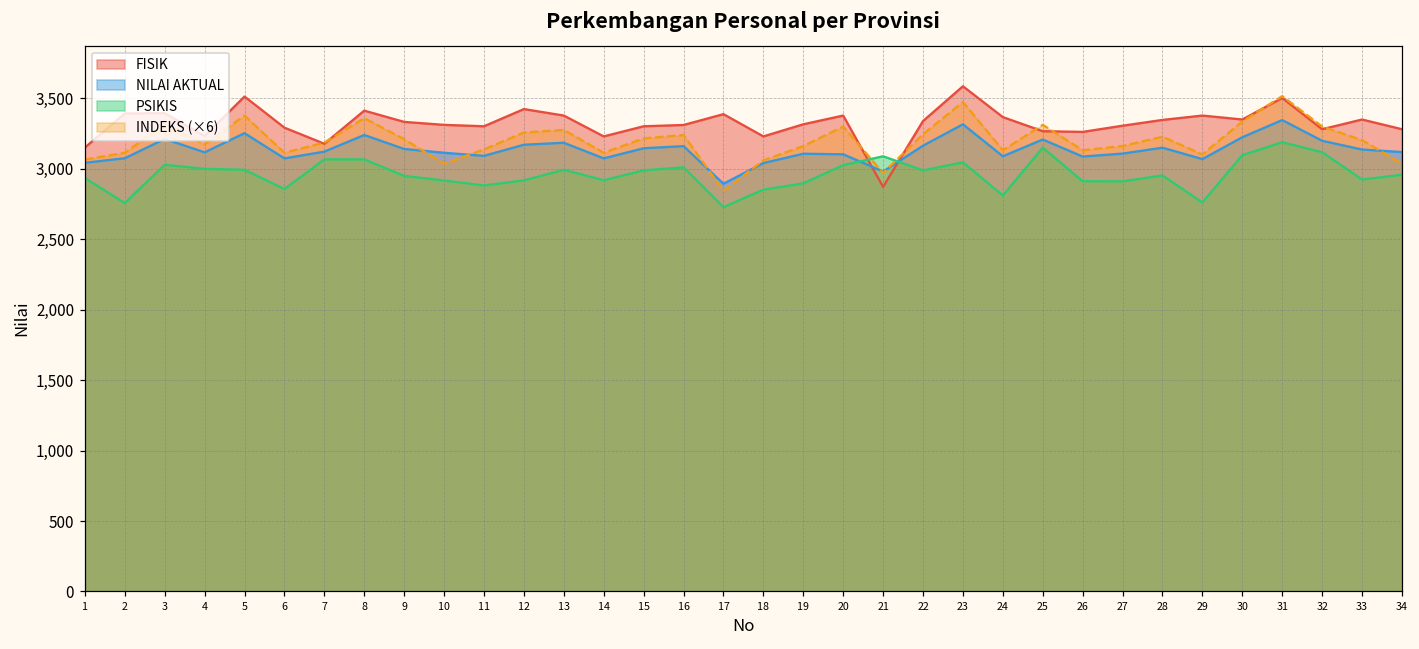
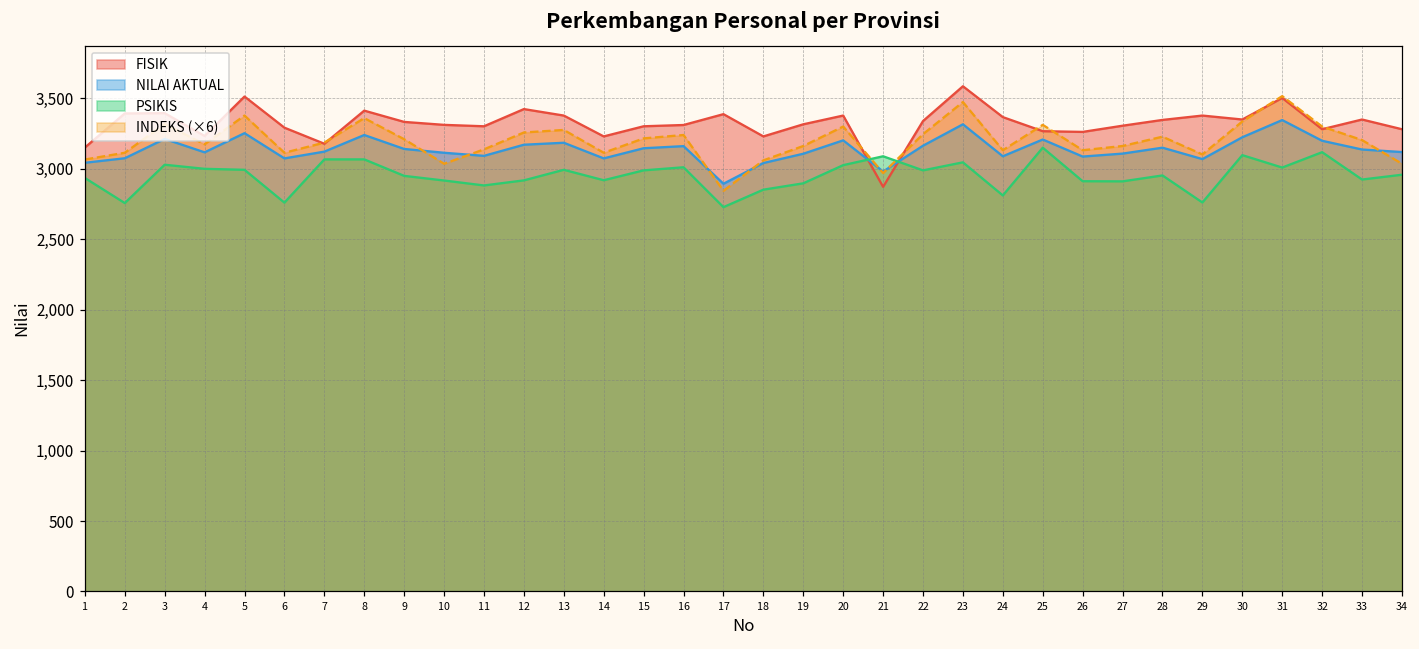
PSIKIS, 6: 2,860 -> 2,760
NILAI AKTUAL, 20: 3,100 -> 3,200
PSIKIS, 31: 3,190 -> 3,010
